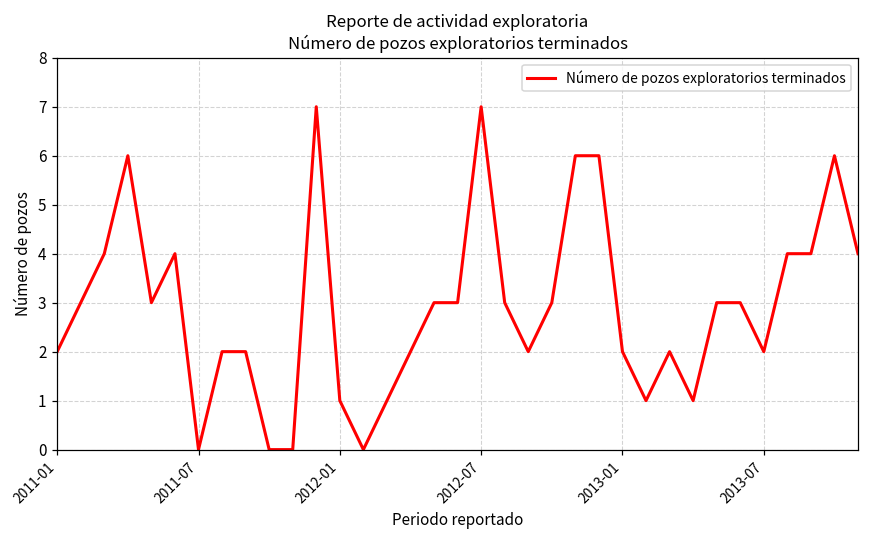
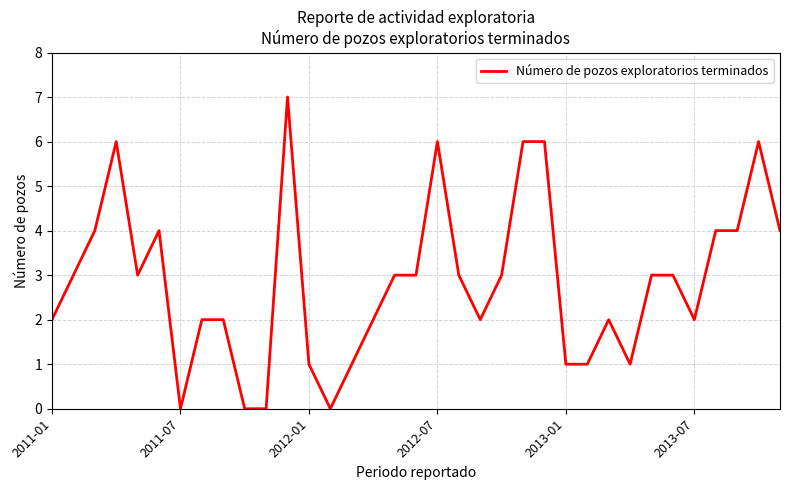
2012-07: 7 -> 6
2013-01: 2 -> 1
